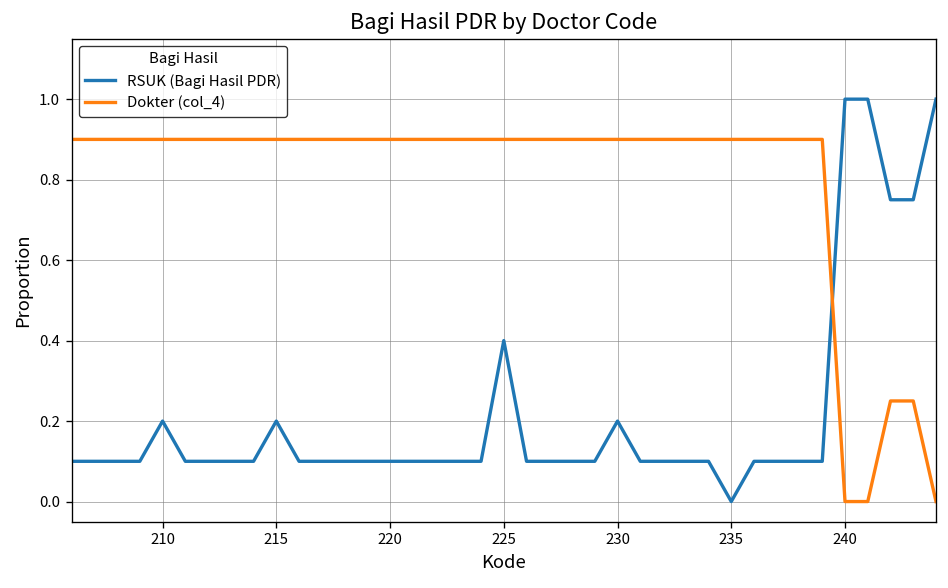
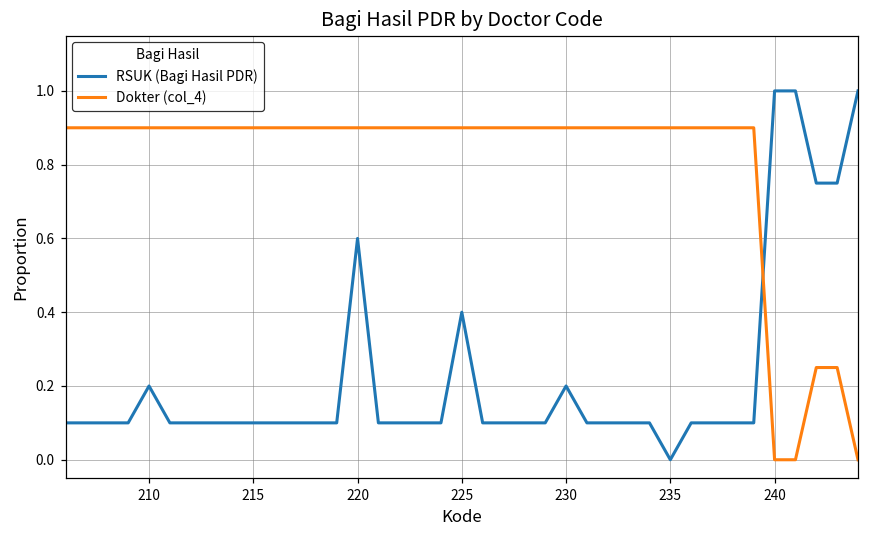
RSUK (Bagi Hasil PDR), 215: 0.2 -> 0.1
RSUK (Bagi Hasil PDR), 220: 0.1 -> 0.6
